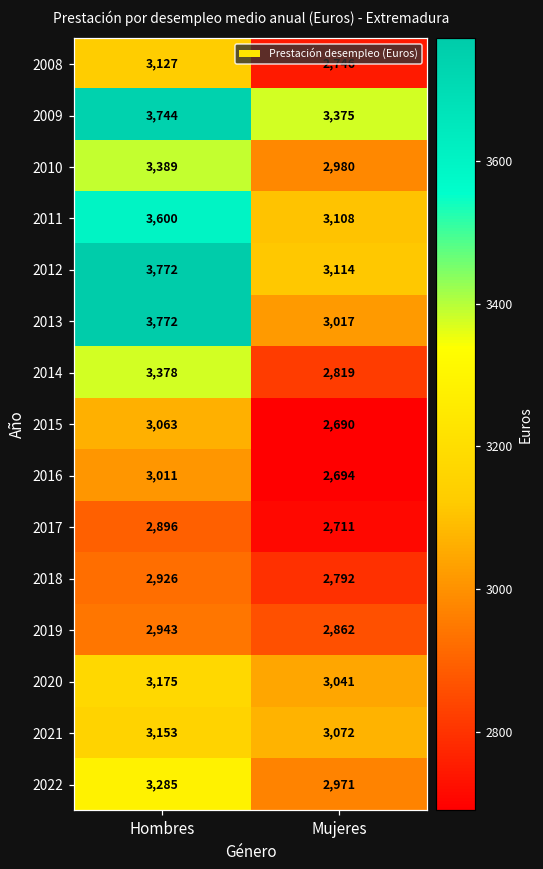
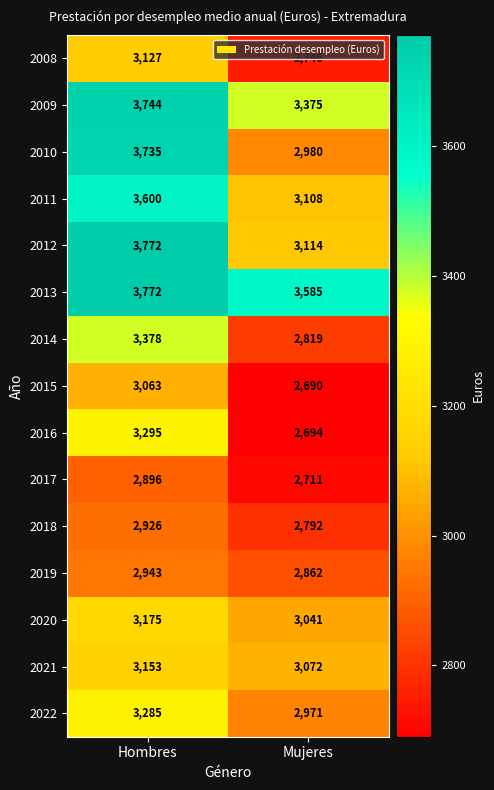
2010, Hombres: 3,389 -> 3,735
2013, Mujeres: 3,017 -> 3,585
2016, Hombres: 3,011 -> 3,295
